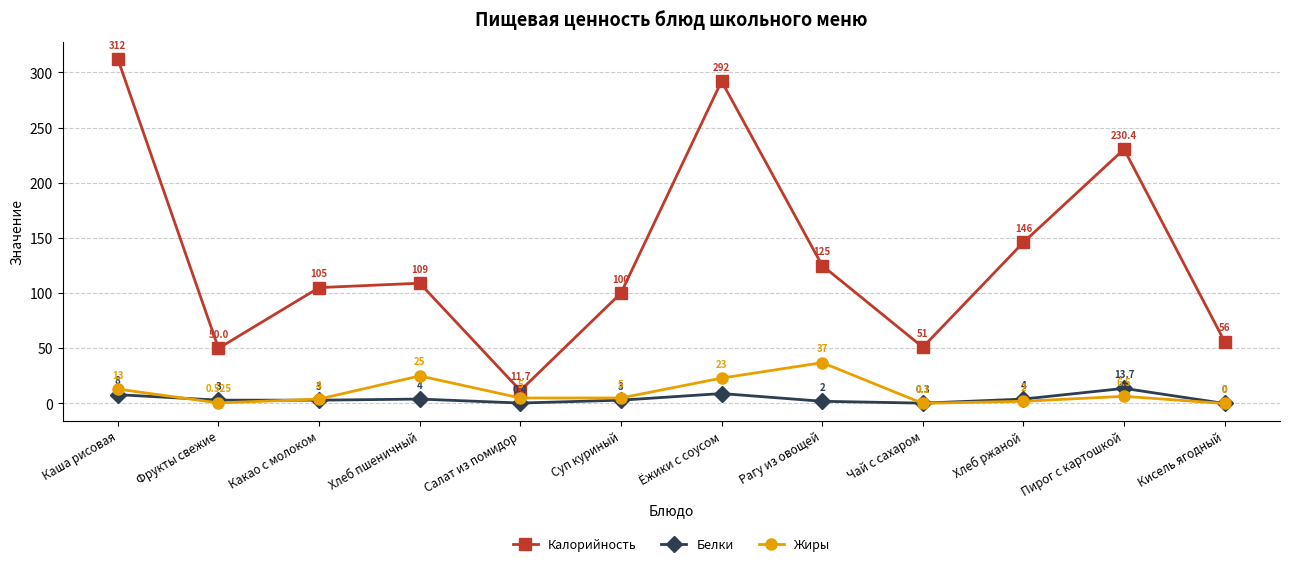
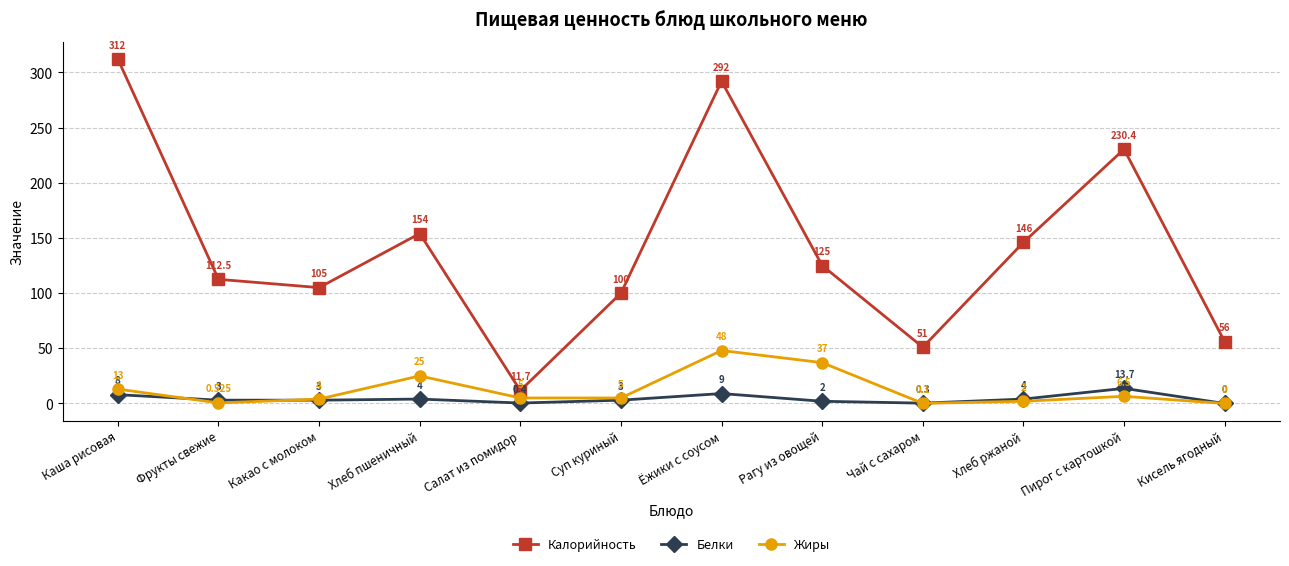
Калорийность, Фрукты свежие: 50.0 -> 112.5
Калорийность, Хлеб пшеничный: 109 -> 154
Жиры, Ёжики с соусом: 23 -> 48
